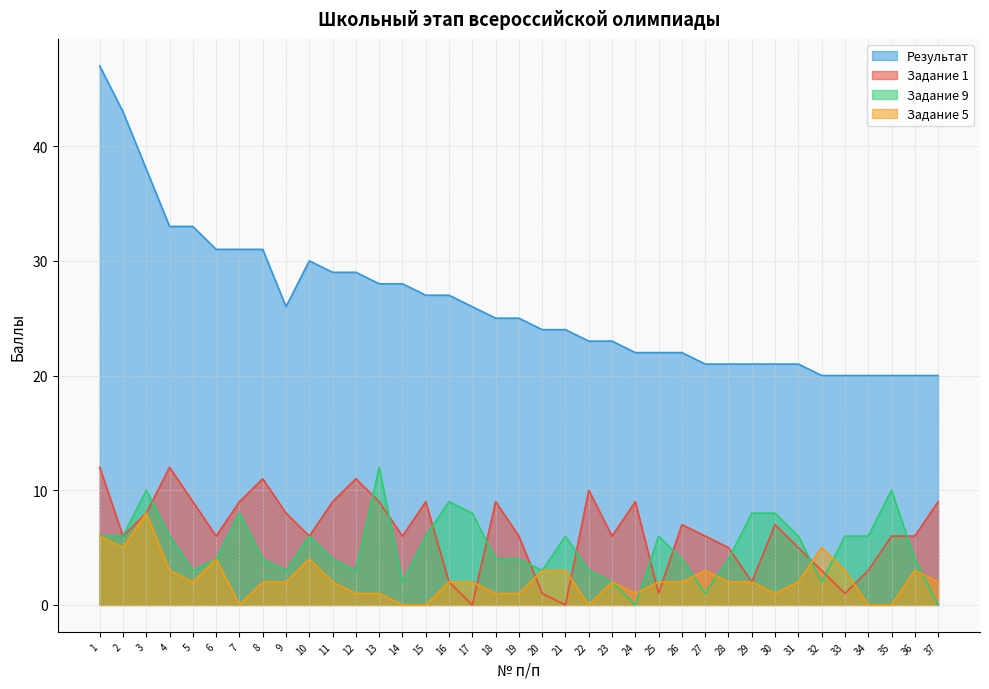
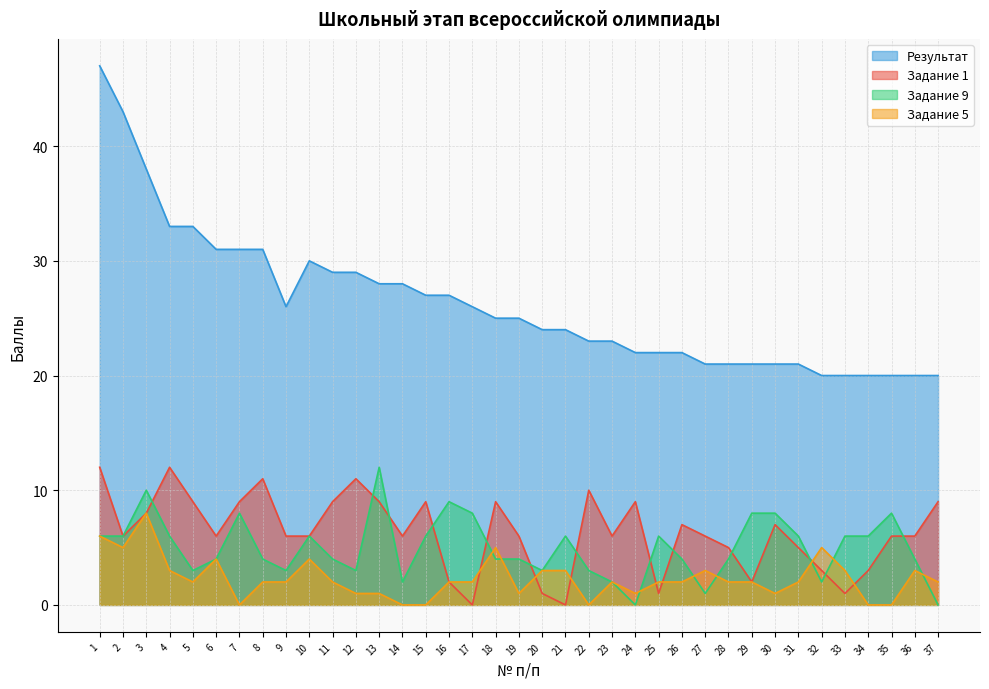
Задание 1, 9: 8 -> 6
Задание 5, 18: 1 -> 5
Задание 9, 35: 10 -> 8
